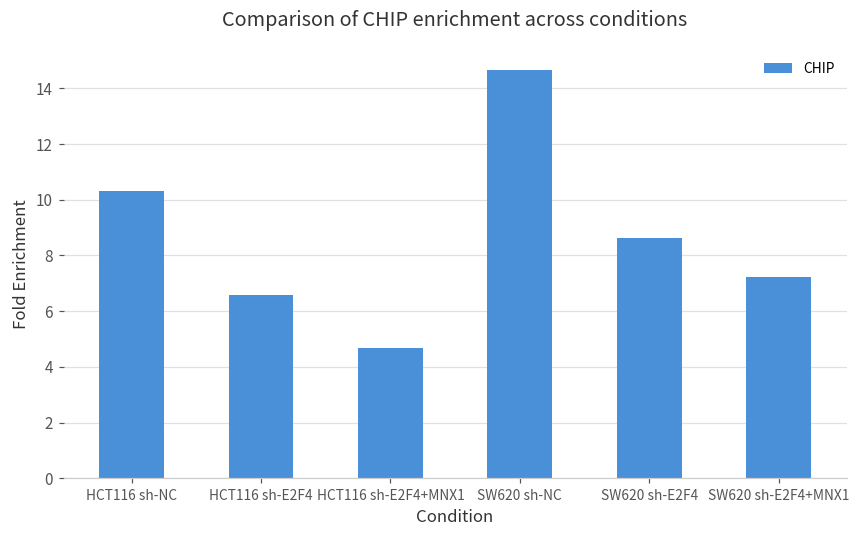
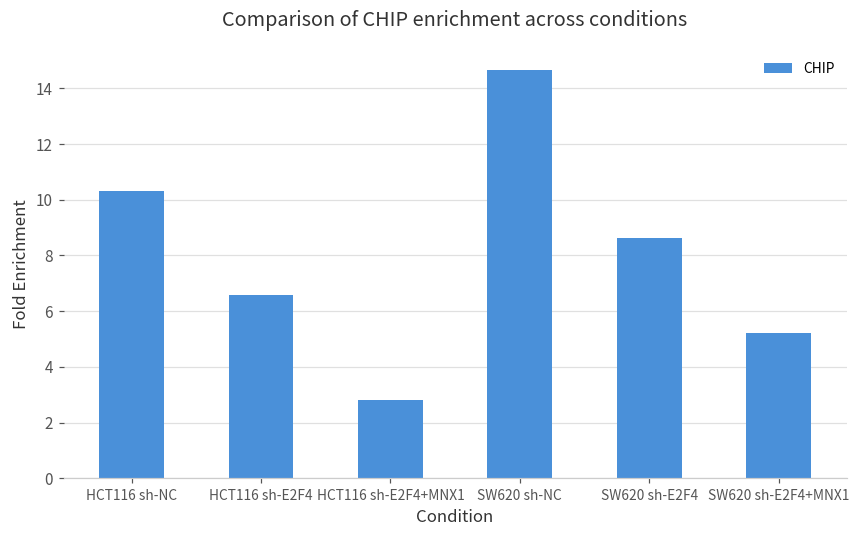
HCT116 sh-E2F4+MNX1: 4.7 -> 2.8
SW620 sh-E2F4+MNX1: 7.2 -> 5.2
